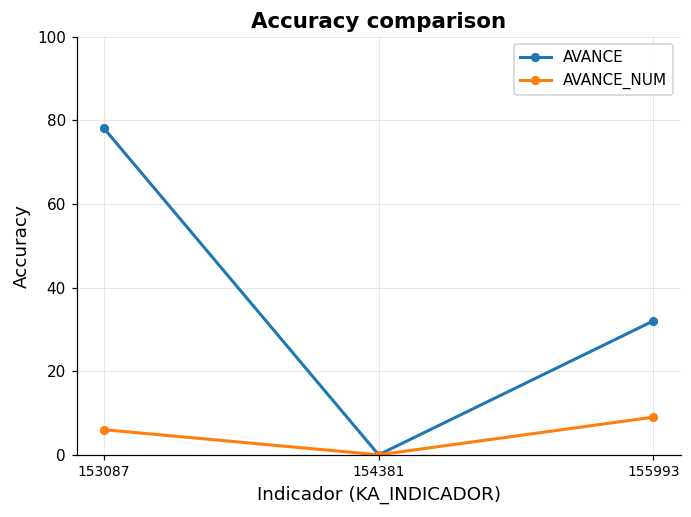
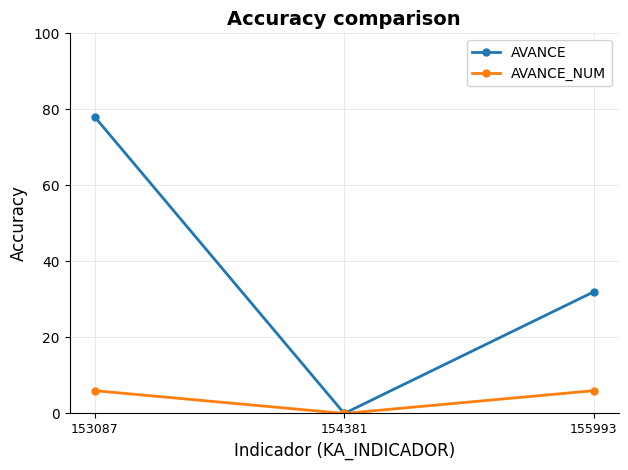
AVANCE_NUM, 155993: 9 -> 6
